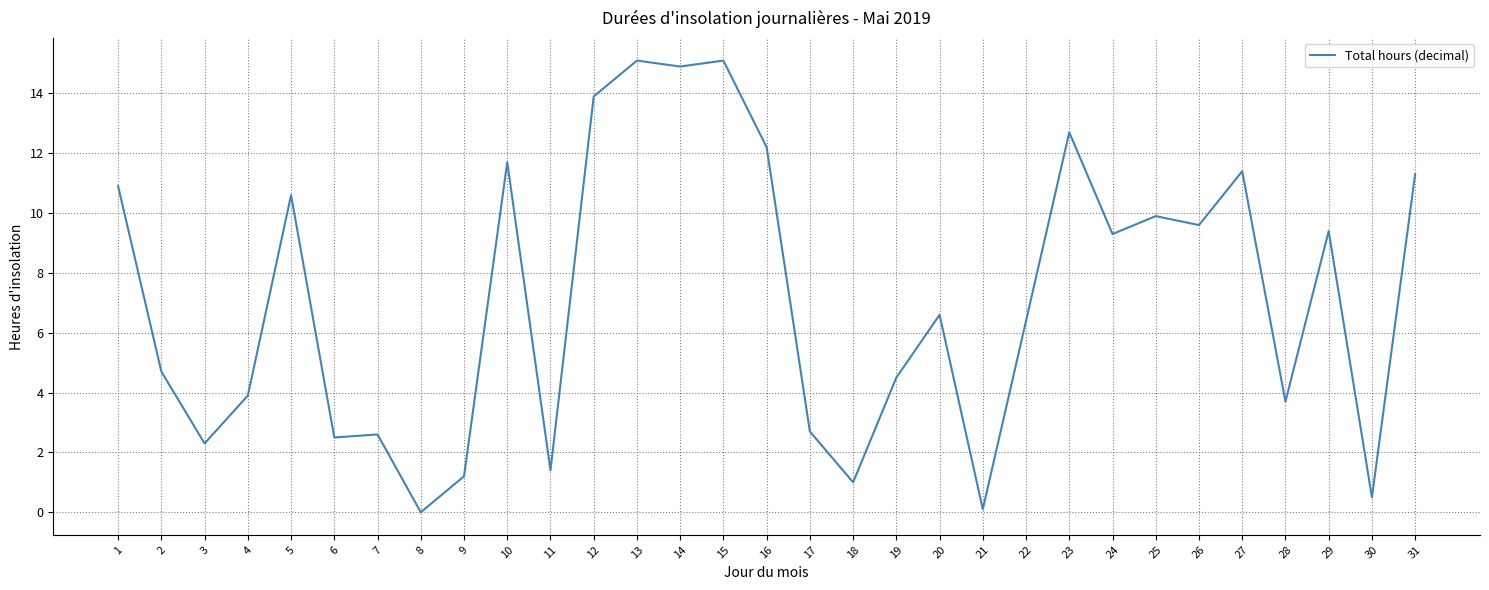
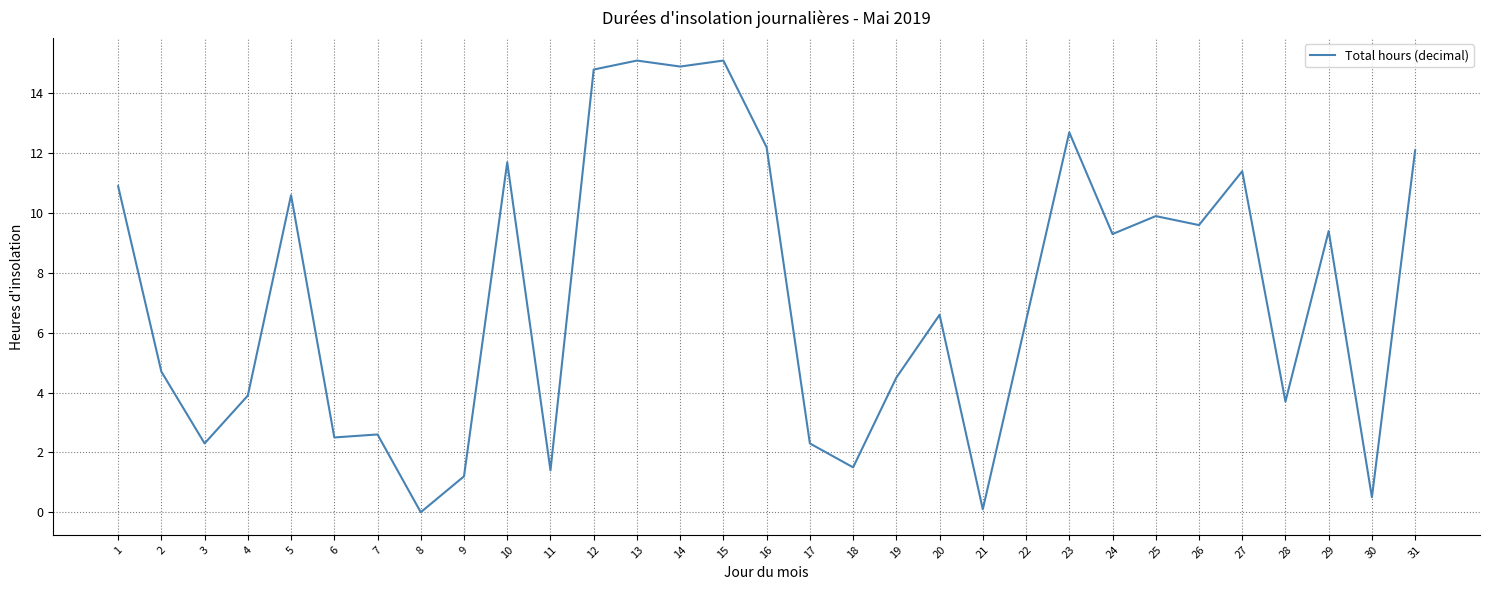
12: 13.9 -> 14.8
17: 2.7 -> 2.3
18: 1.0 -> 1.5
31: 11.3 -> 12.1
